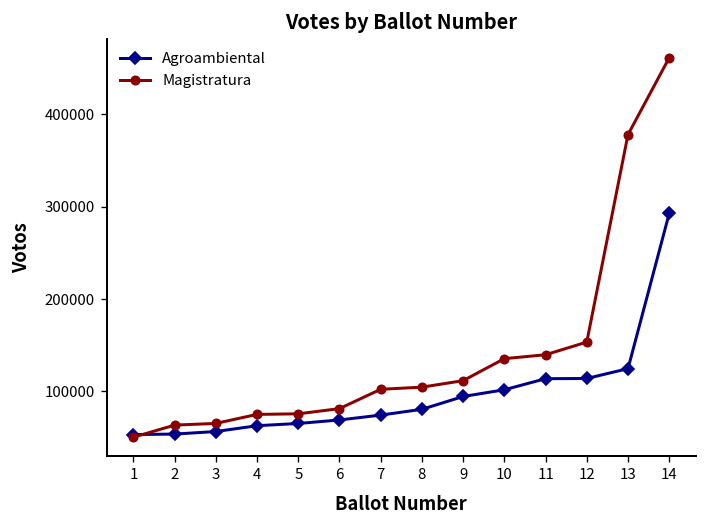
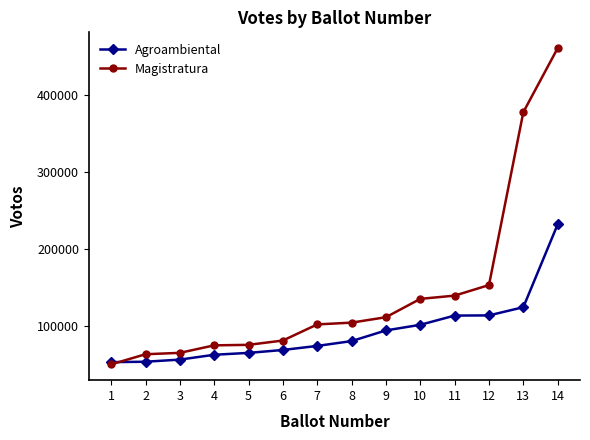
Agroambiental, 14: 290000 -> 230000
